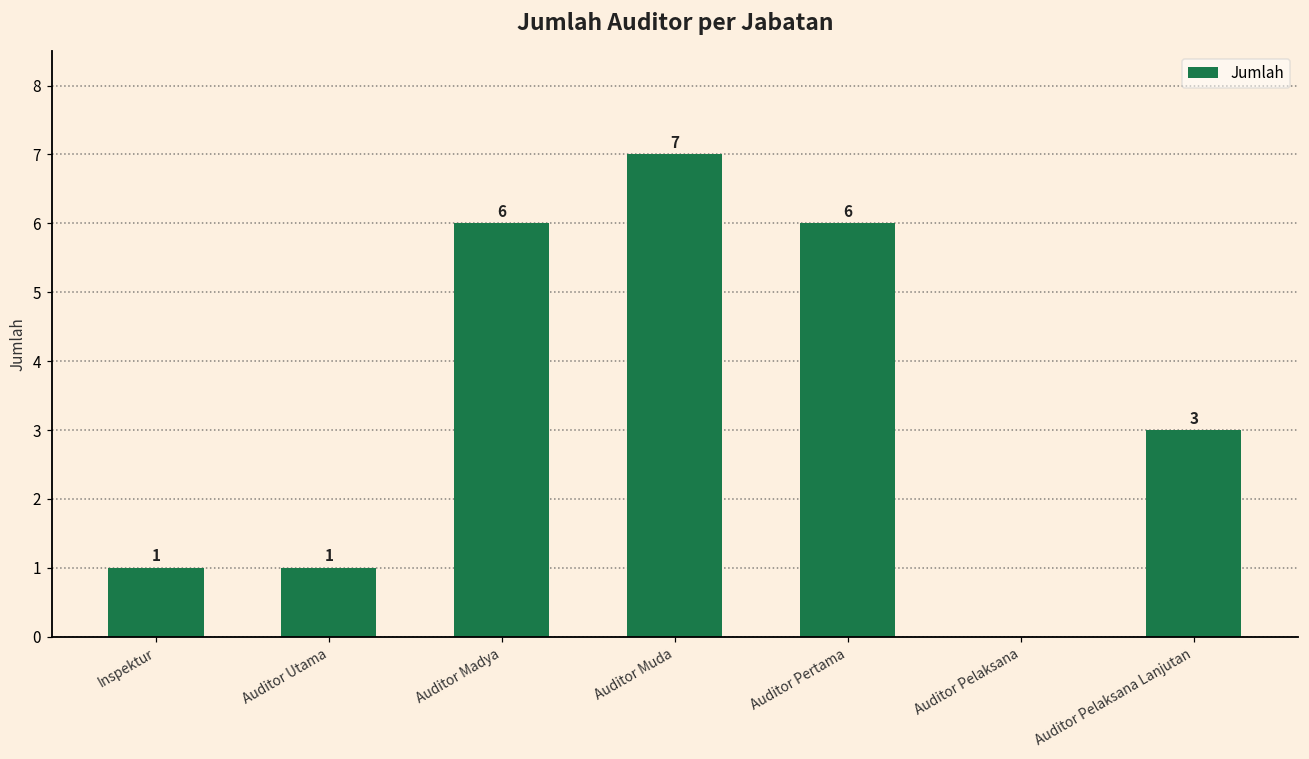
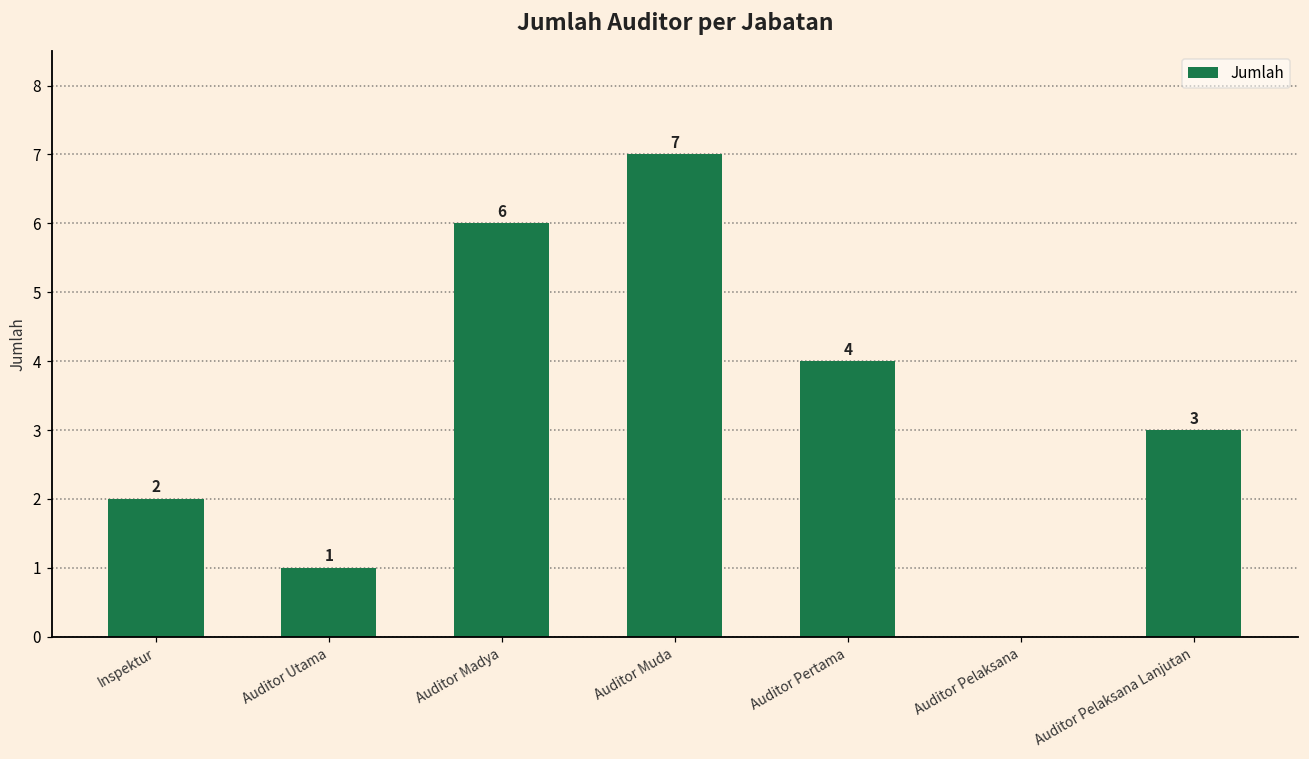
Inspektur: 1 -> 2
Auditor Pertama: 6 -> 4
